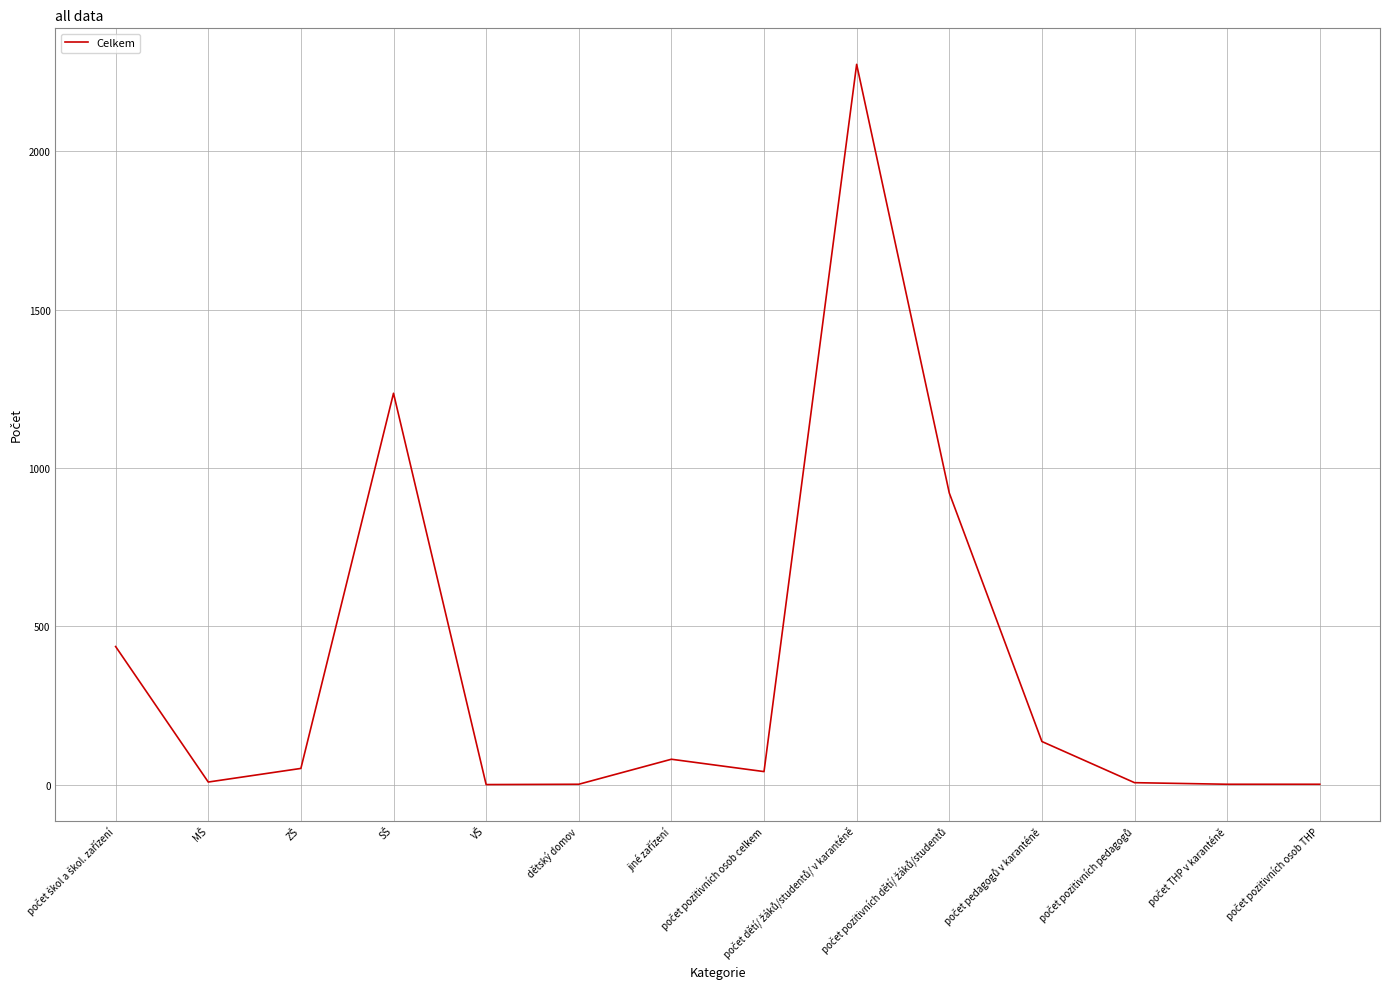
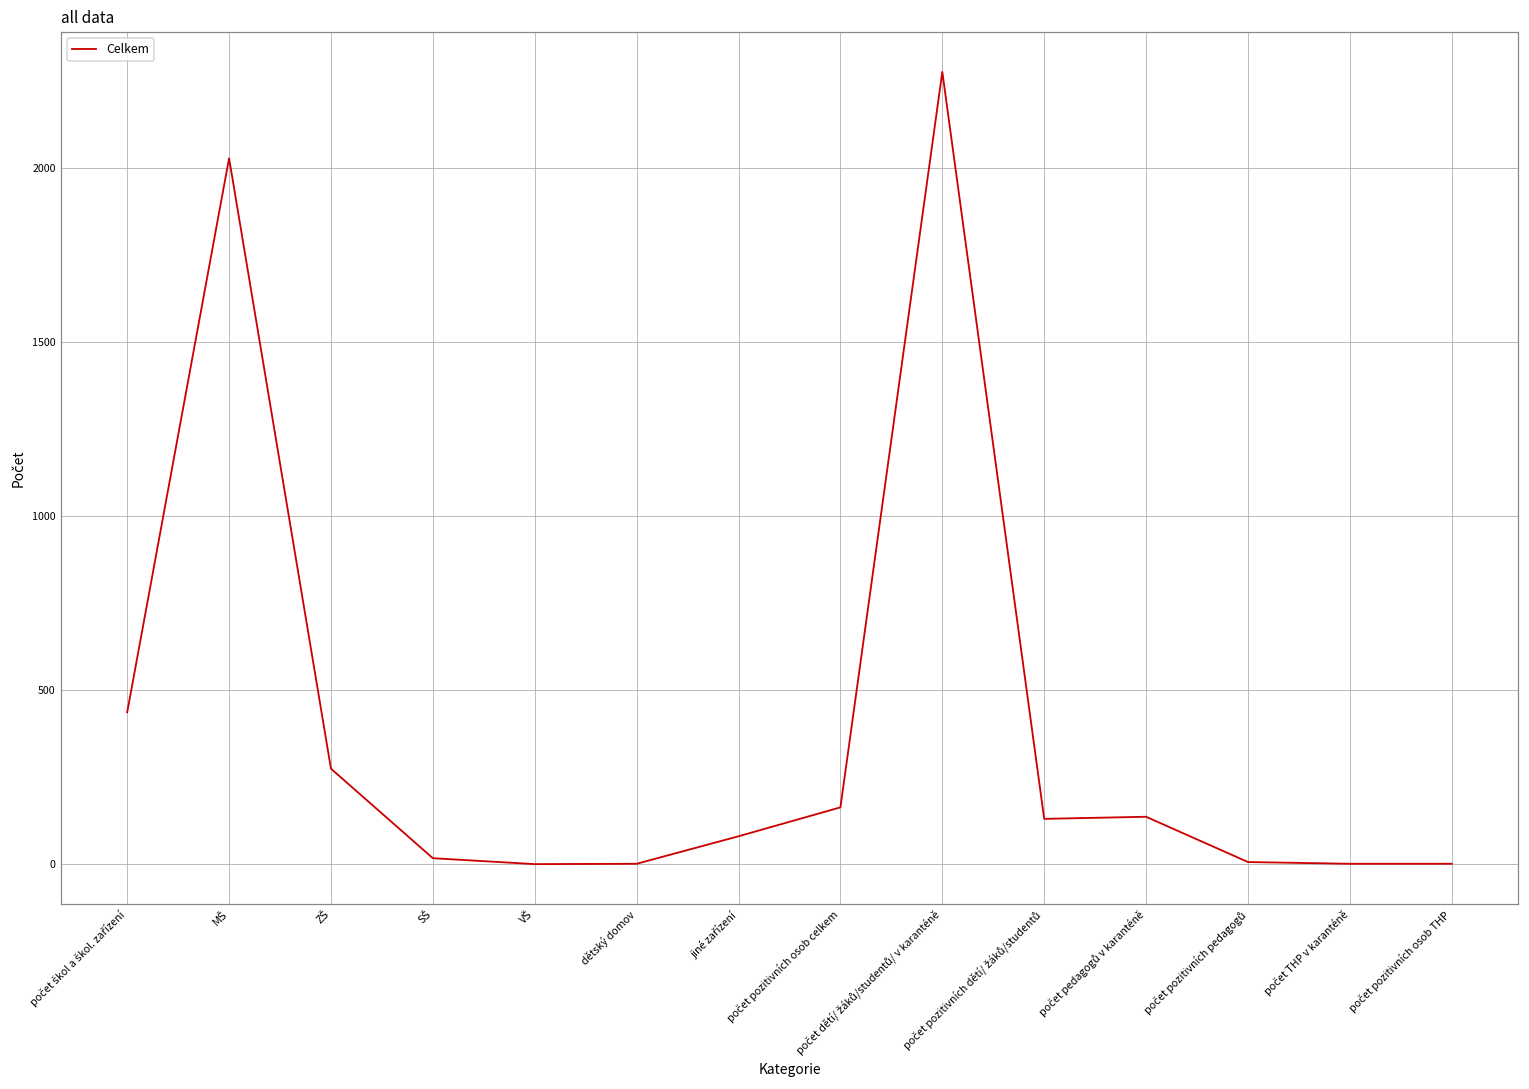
MŠ: 10 -> 2030
ZŠ: 50 -> 270
SŠ: 1240 -> 20
počet pozitivních osob celkem: 40 -> 160
počet pozitivních dětí/ žáků/studentů: 920 -> 130
